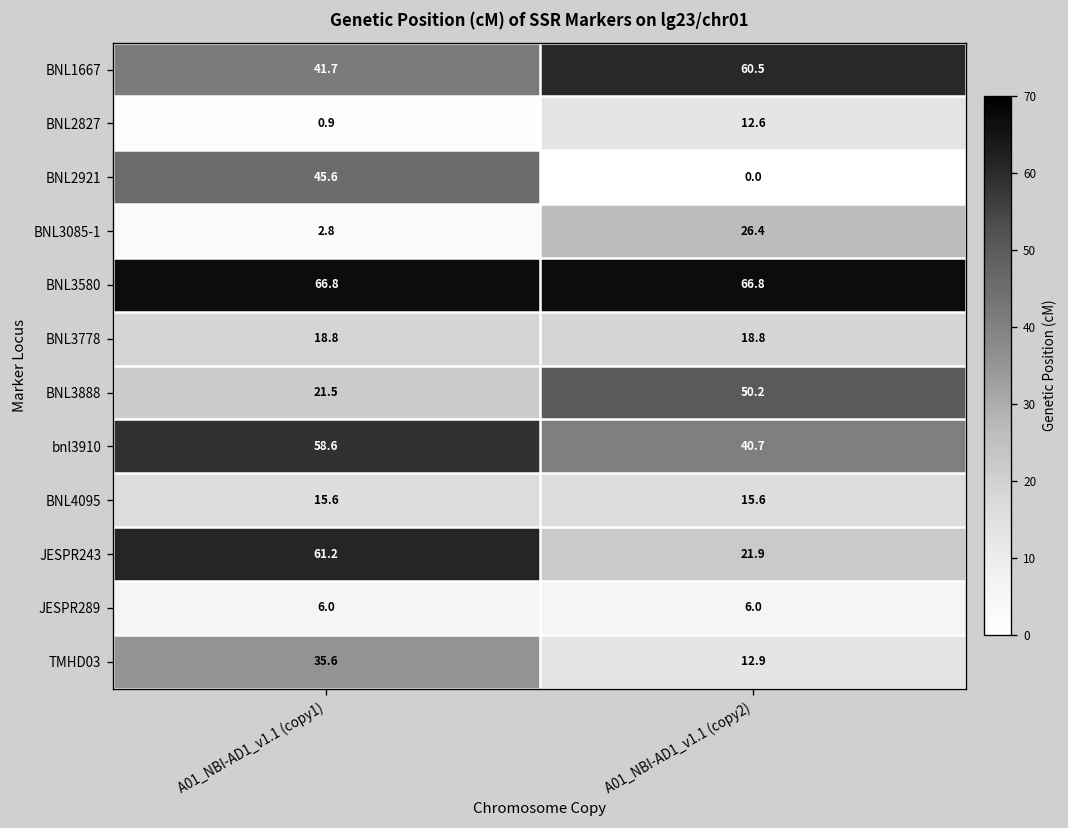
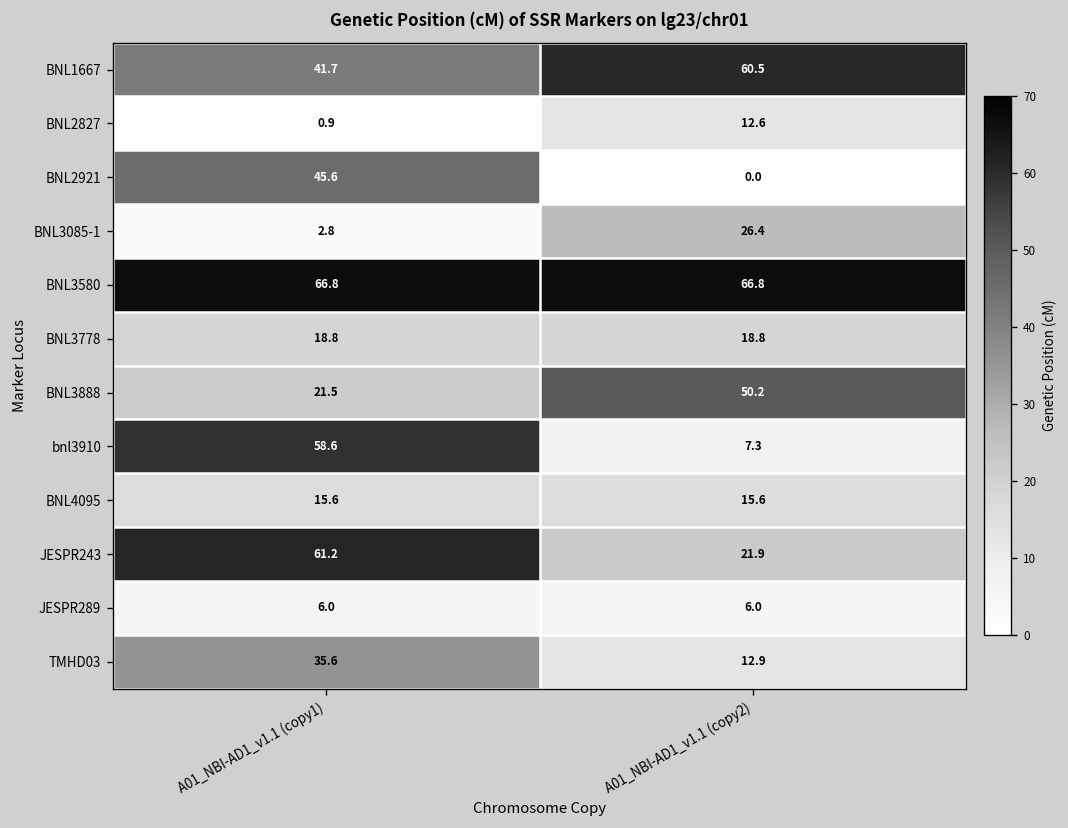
bnl3910, A01_NBI-AD1_v1.1 (copy2): 40.7 -> 7.3
